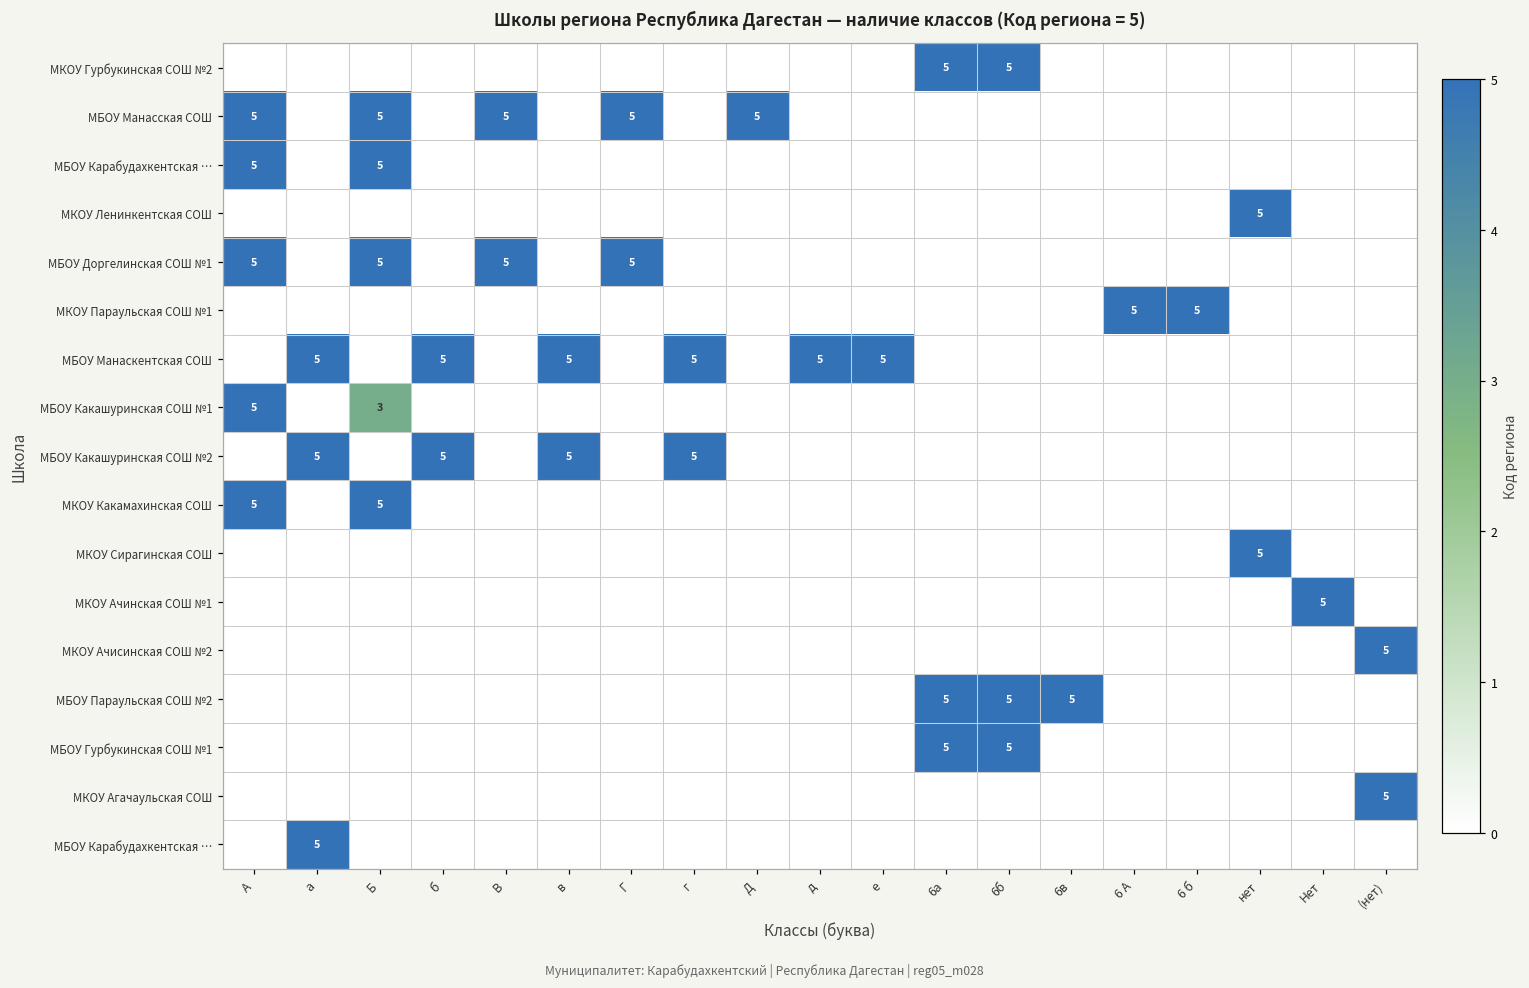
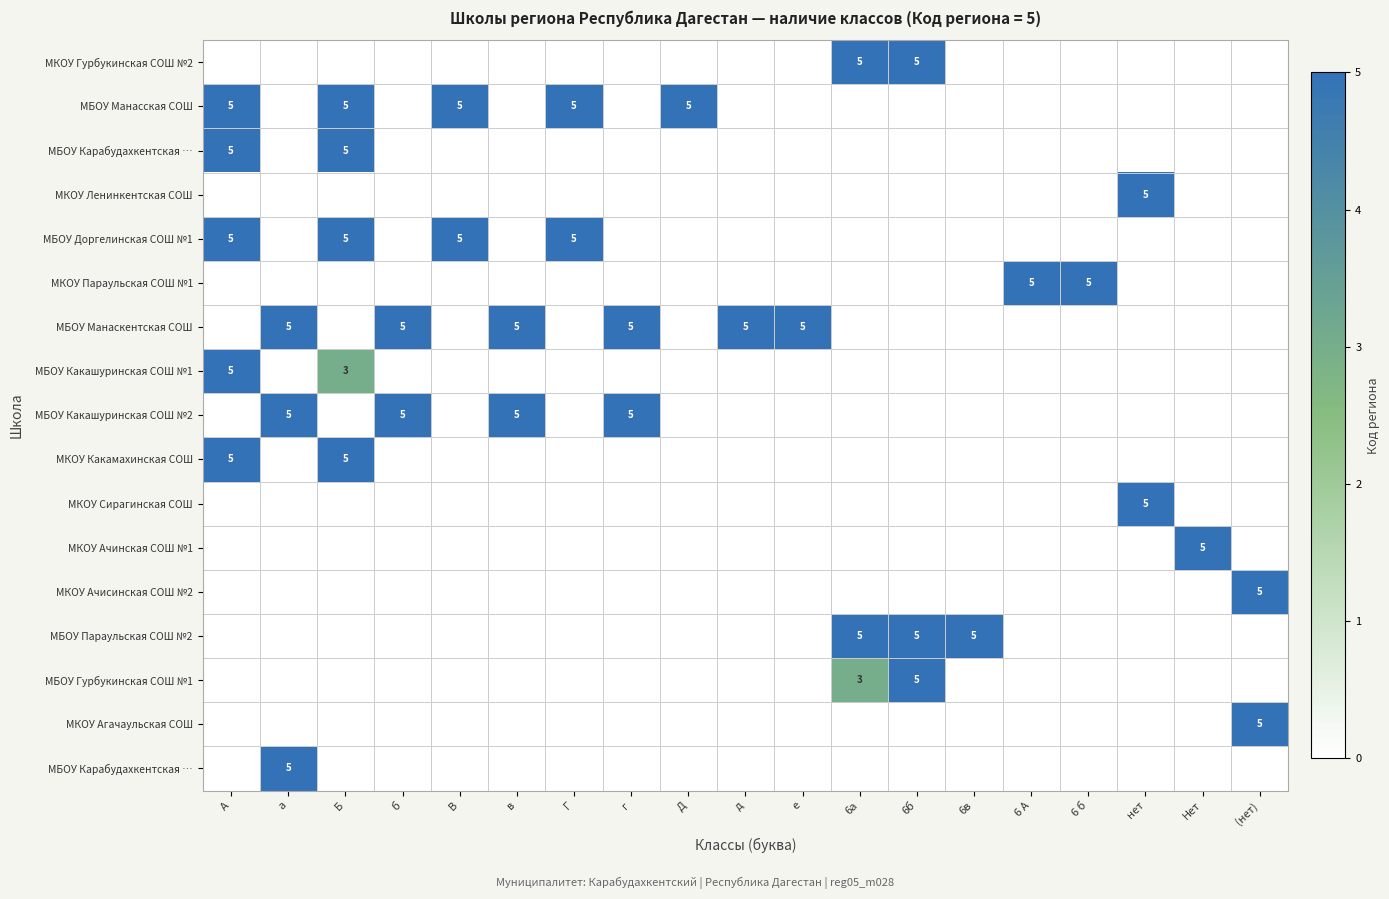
МБОУ Гурбукинская СОШ №1, 6а: 5 -> 3
